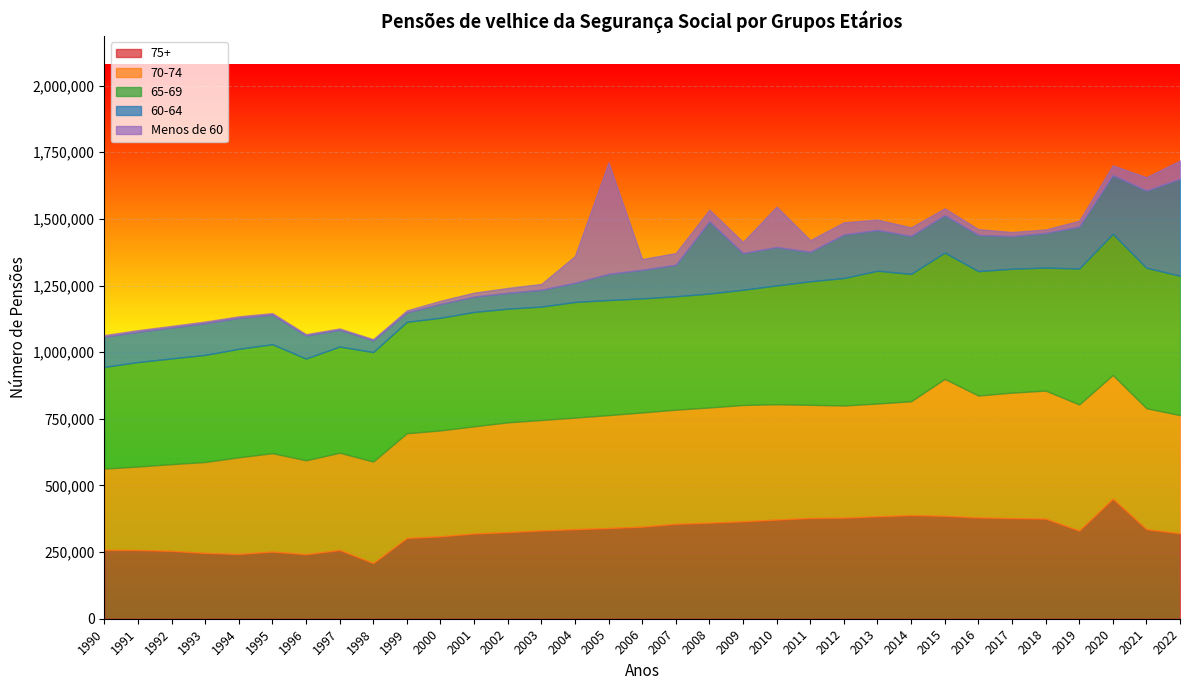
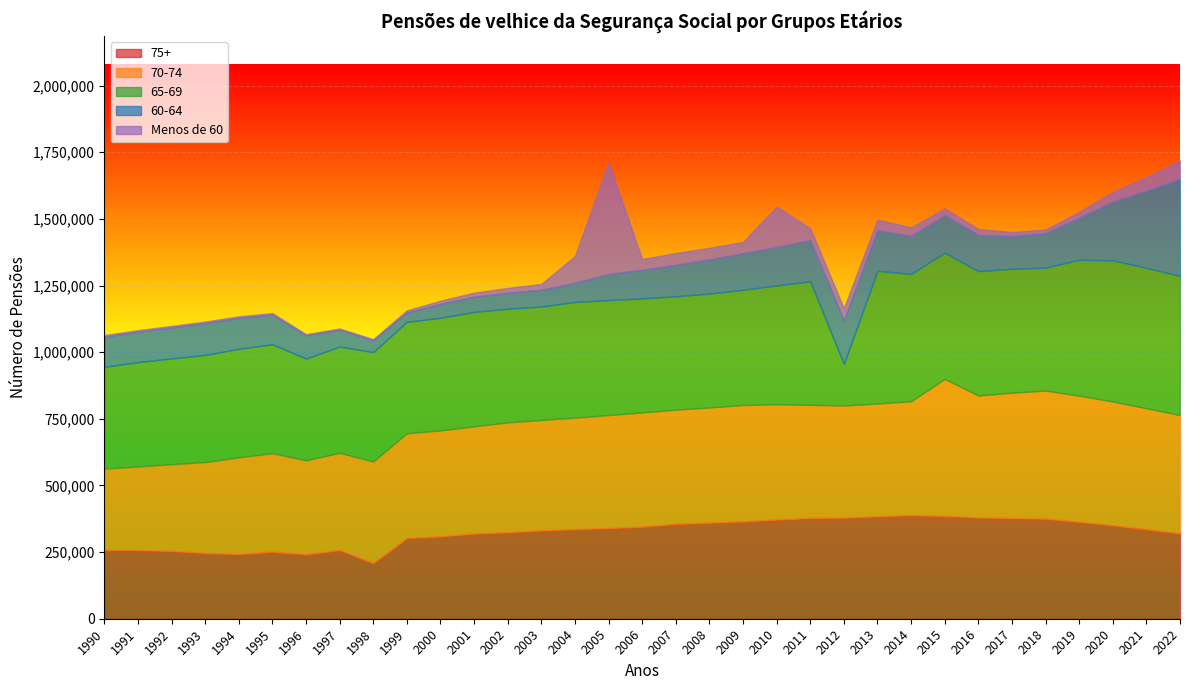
60-64, 2008: 270,000 -> 130,000
60-64, 2011: 110,000 -> 150,000
65-69, 2012: 480,000 -> 160,000
75+, 2019: 330,000 -> 360,000
75+, 2020: 450,000 -> 350,000
